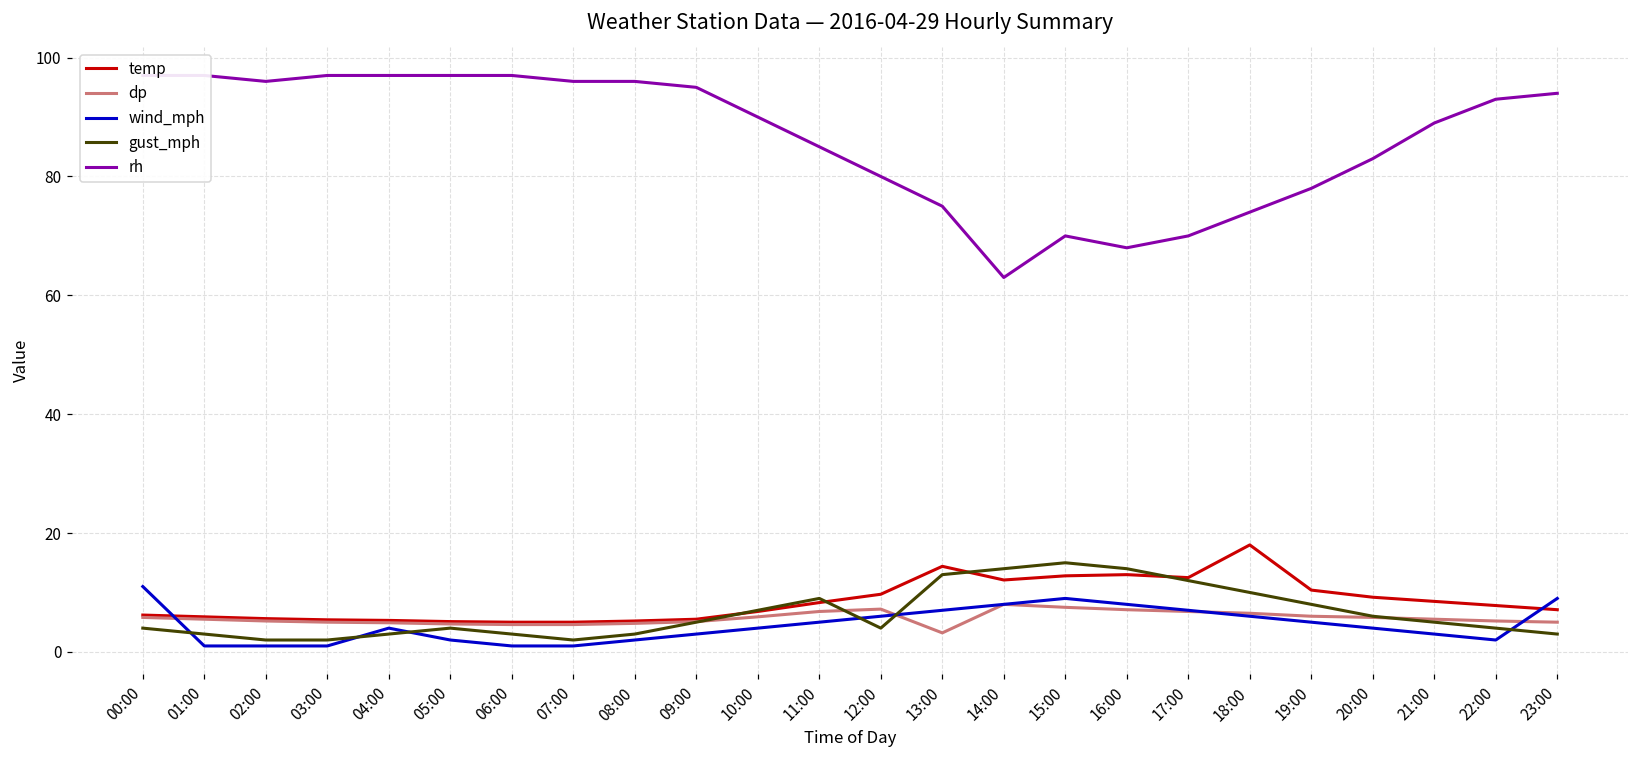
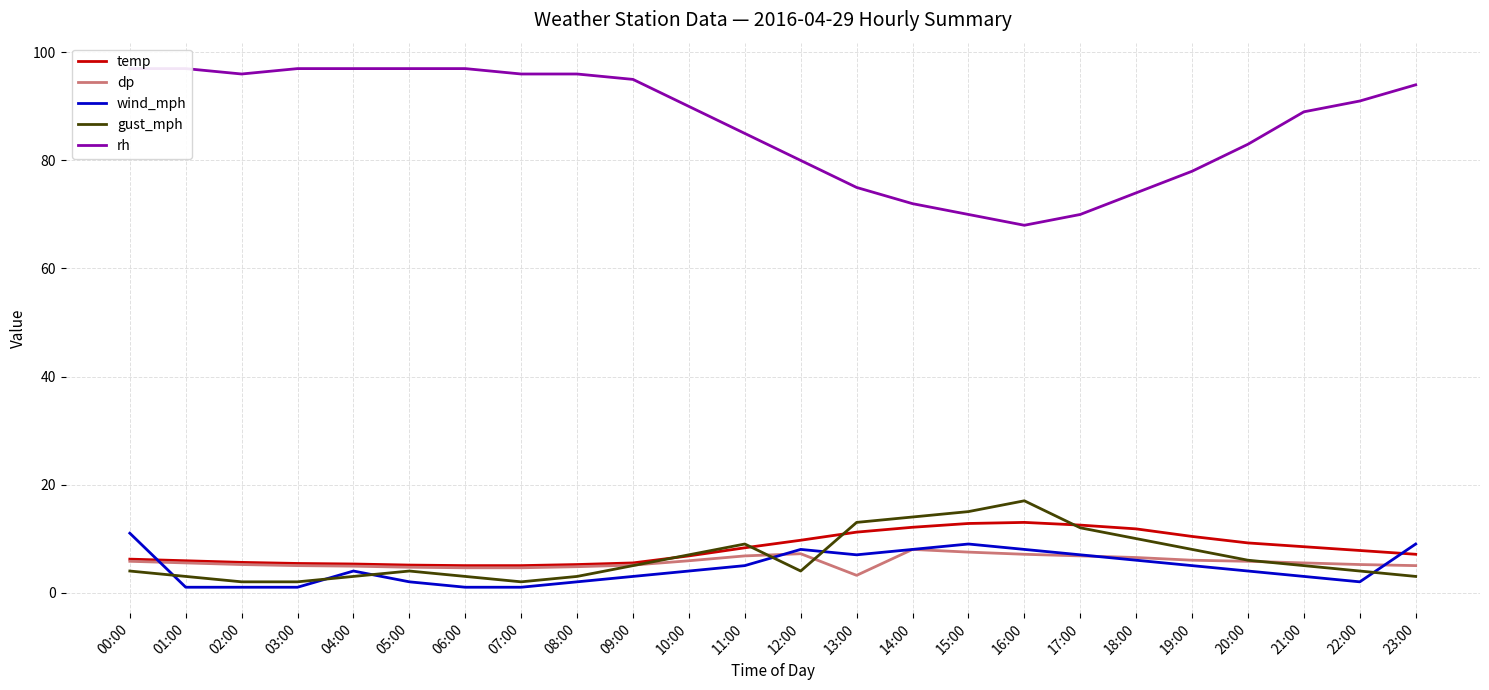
wind_mph, 12:00: 6 -> 8
temp, 13:00: 14 -> 11
rh, 14:00: 63 -> 72
gust_mph, 16:00: 14 -> 17
temp, 18:00: 18 -> 12
rh, 22:00: 93 -> 91
